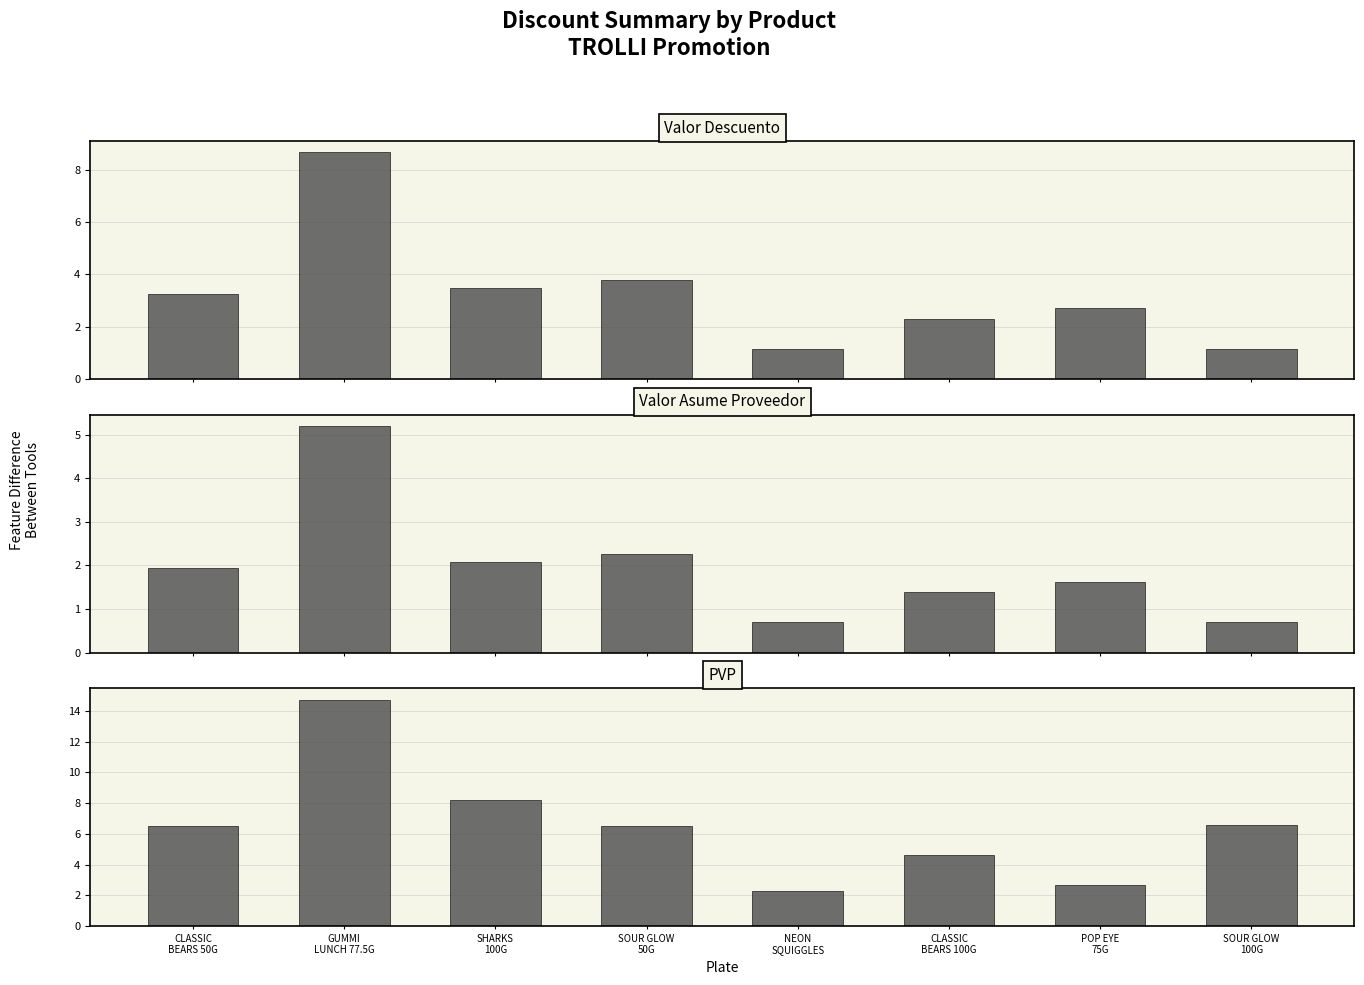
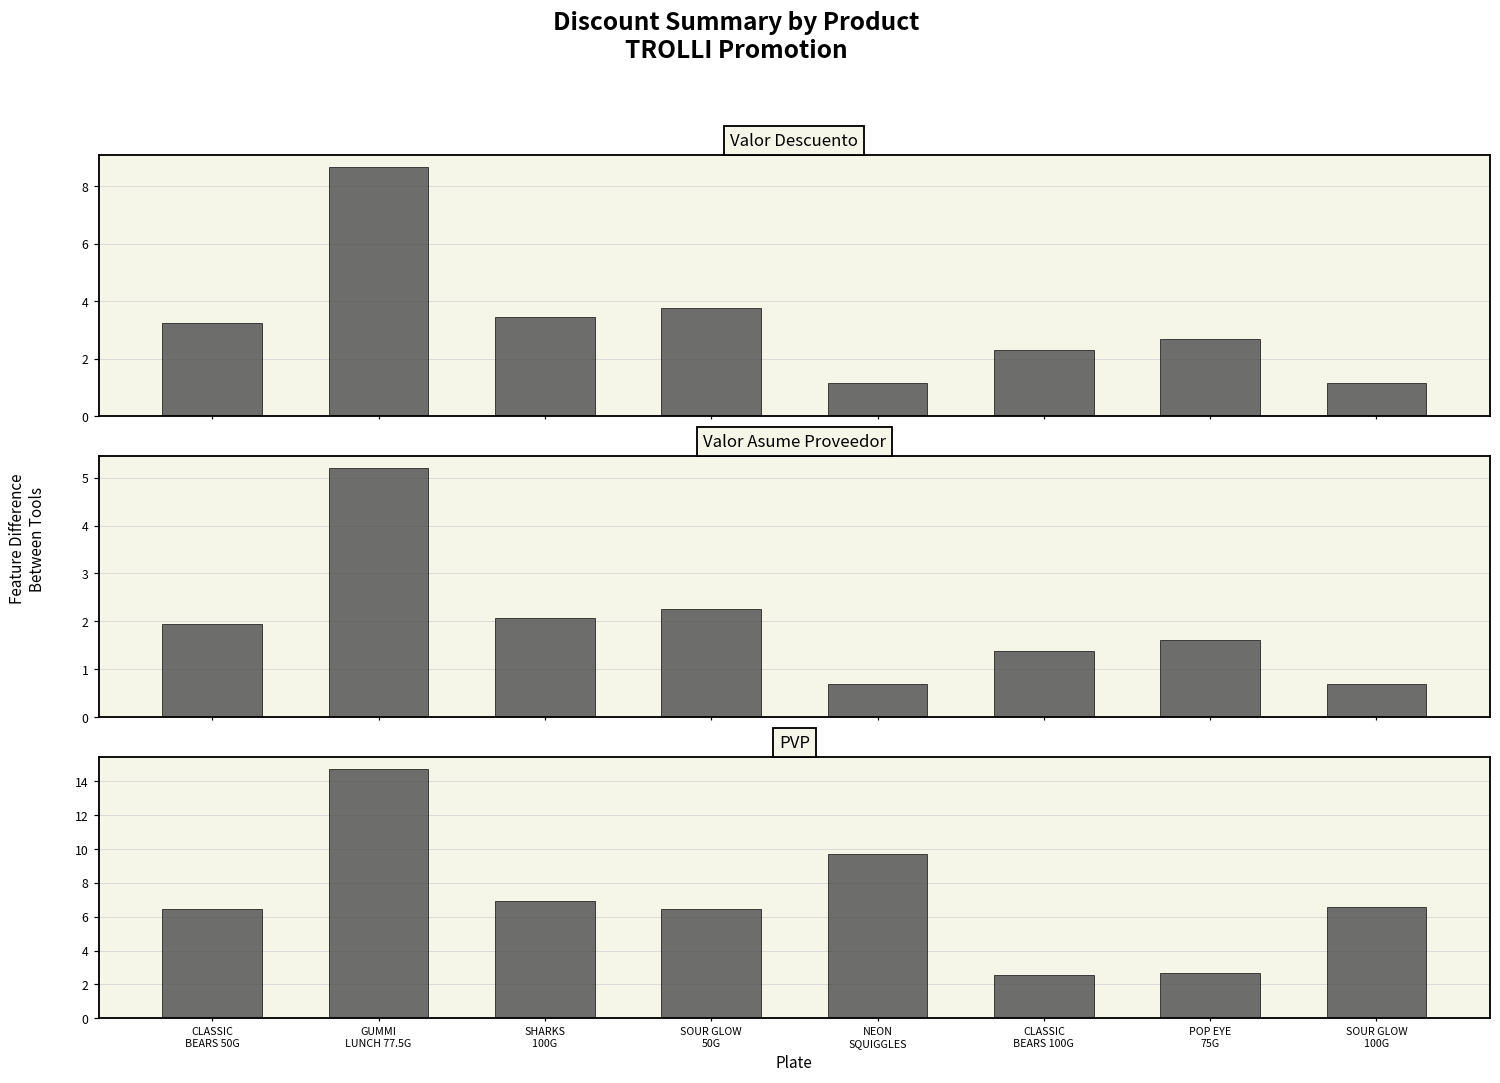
PVP, SHARKS 100G: 8.2 -> 6.9
PVP, NEON SQUIGGLES: 2.3 -> 9.7
PVP, CLASSIC BEARS 100G: 4.6 -> 2.5
